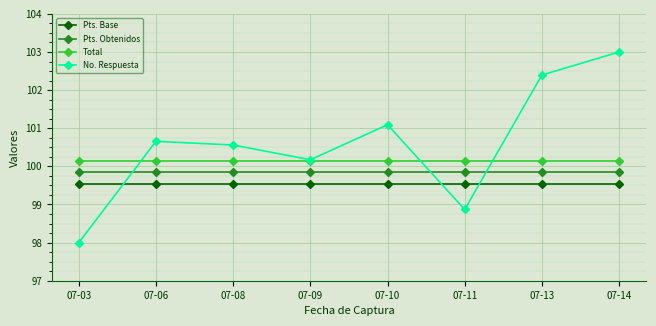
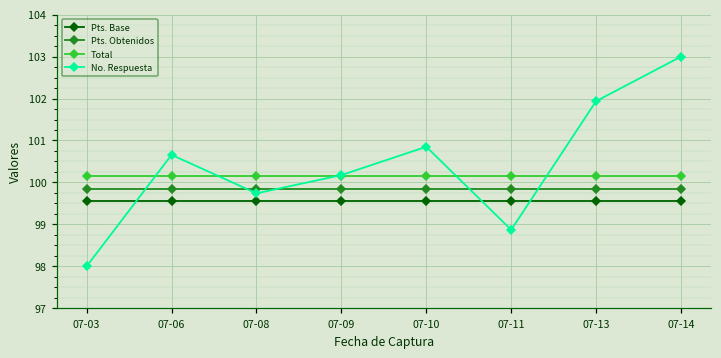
No. Respuesta, 07-08: 100.6 -> 99.7
No. Respuesta, 07-10: 101.1 -> 100.9
No. Respuesta, 07-13: 102.4 -> 101.9
